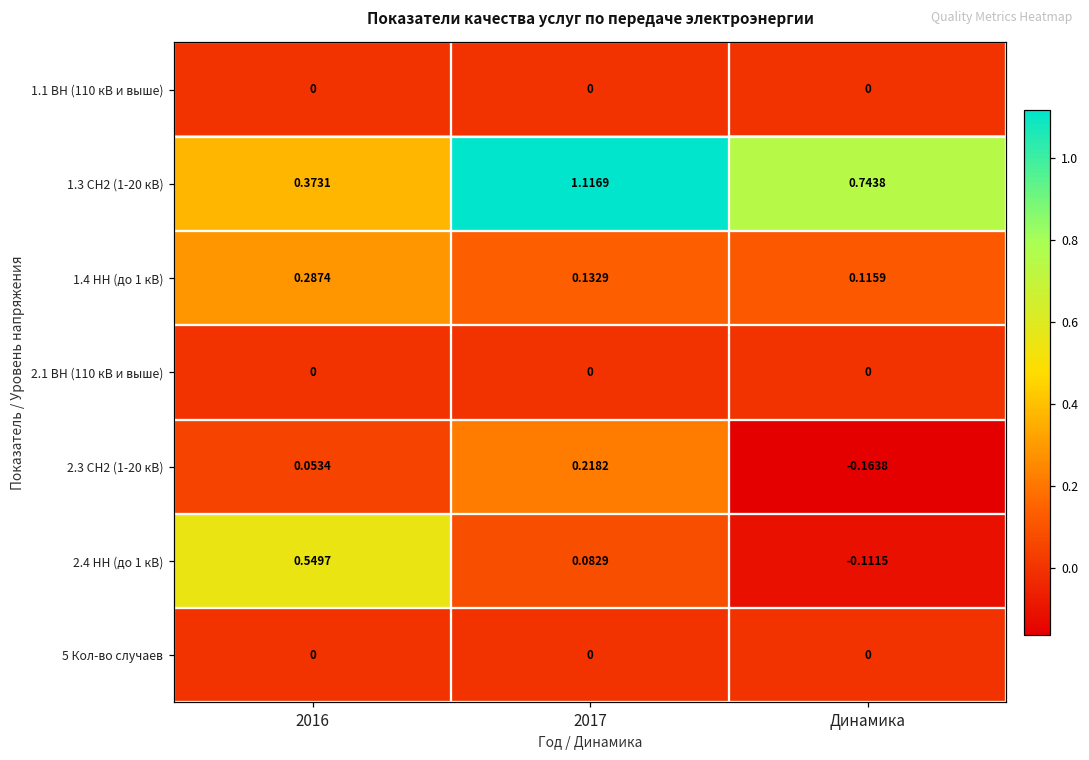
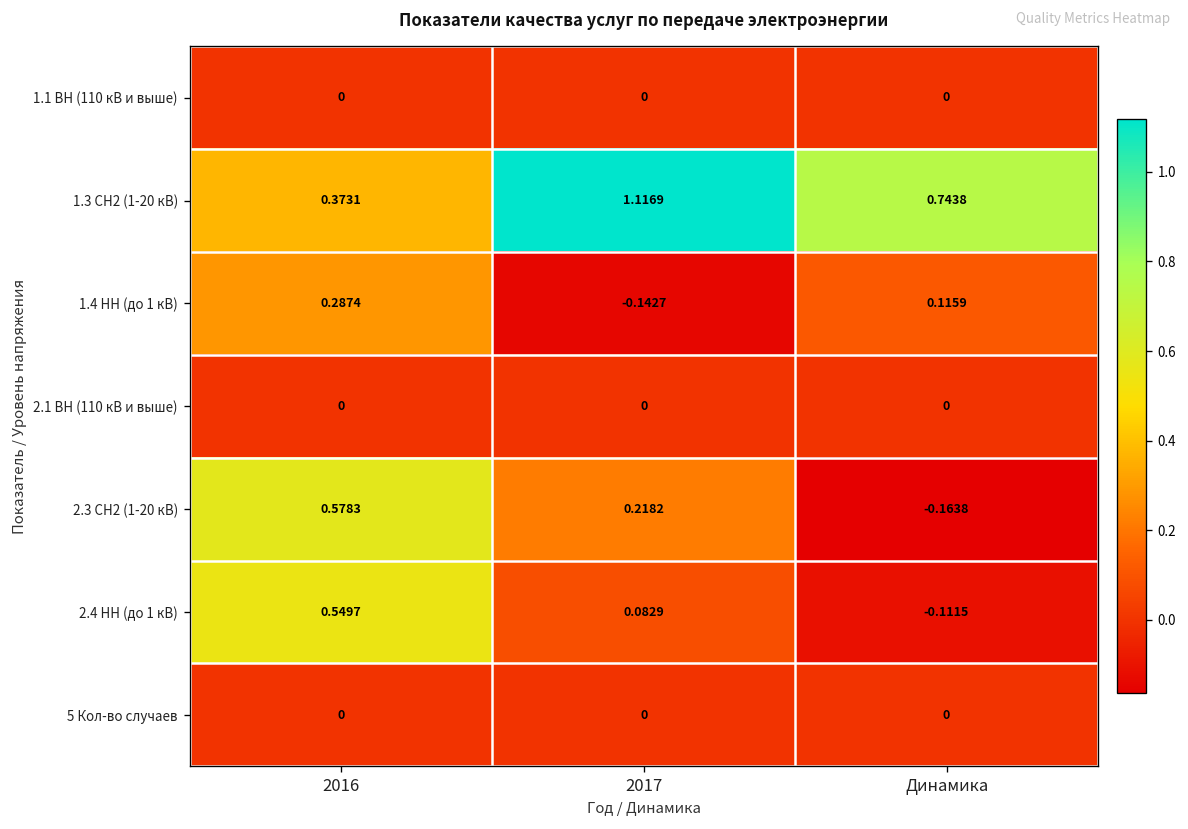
1.4 НН (до 1 кВ), 2017: 0.1329 -> -0.1427
2.3 СН2 (1-20 кВ), 2016: 0.0534 -> 0.5783
